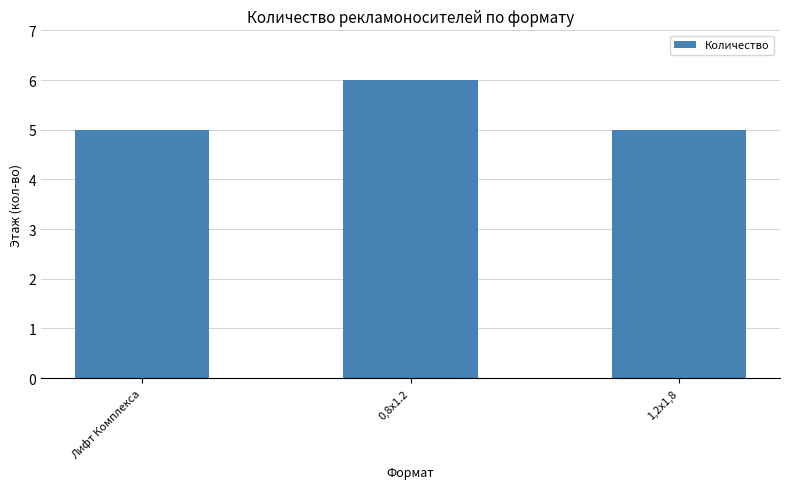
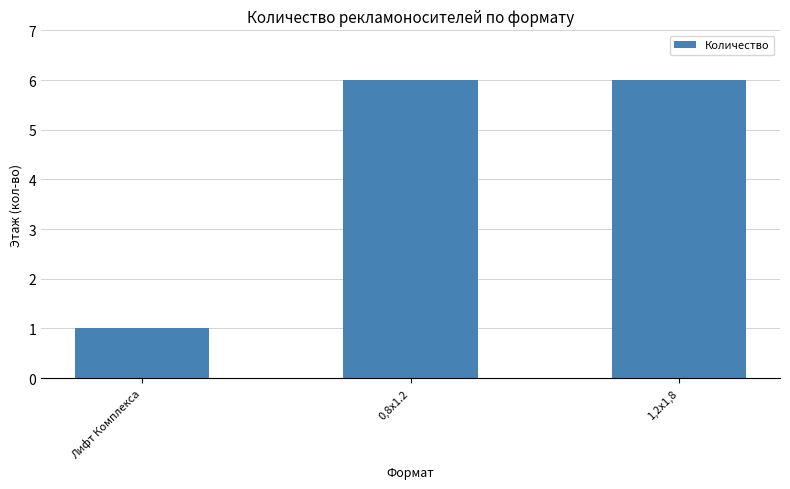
Лифт Комплекса: 5 -> 1
1,2x1,8: 5 -> 6
